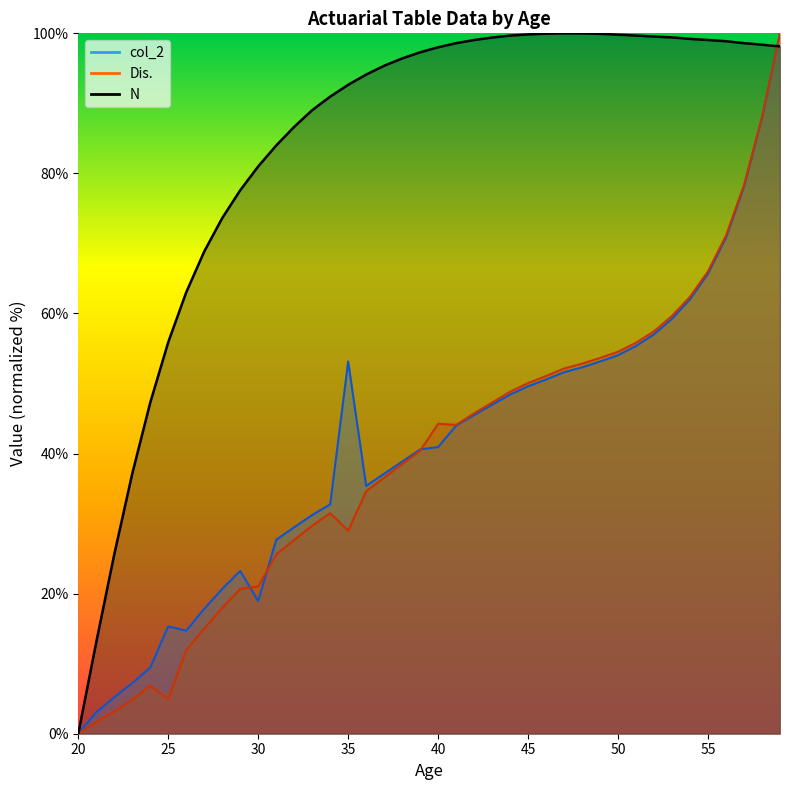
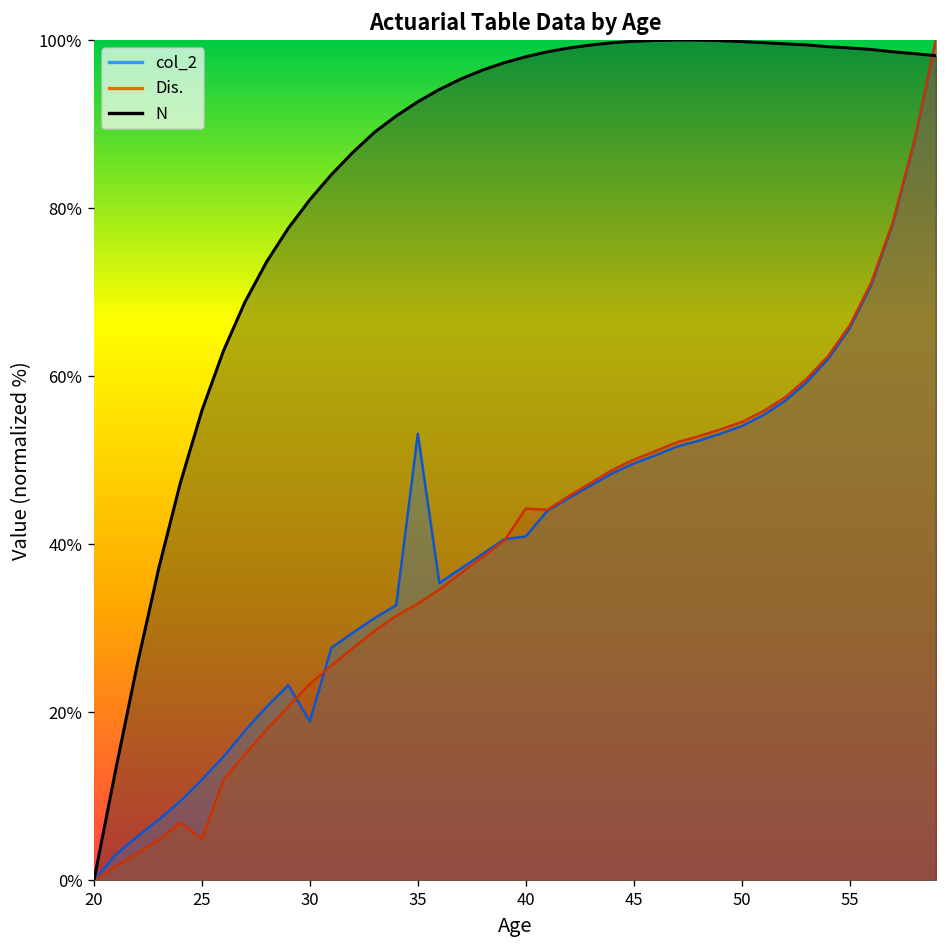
col_2, 25: 15% -> 12%
Dis., 30: 21% -> 23%
Dis., 35: 29% -> 33%
